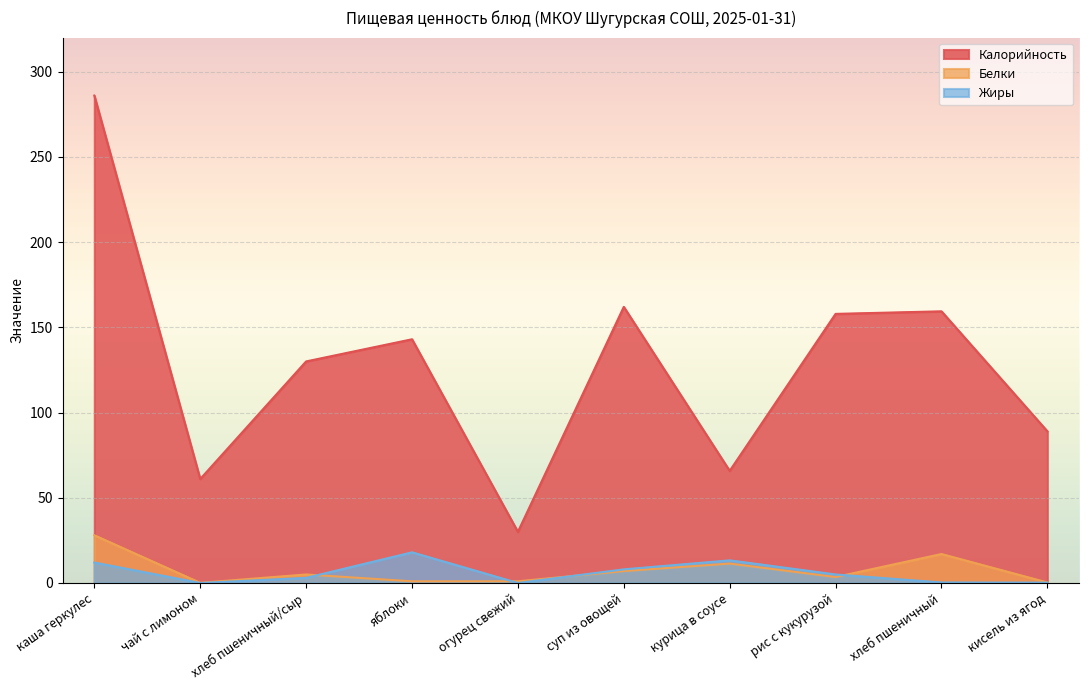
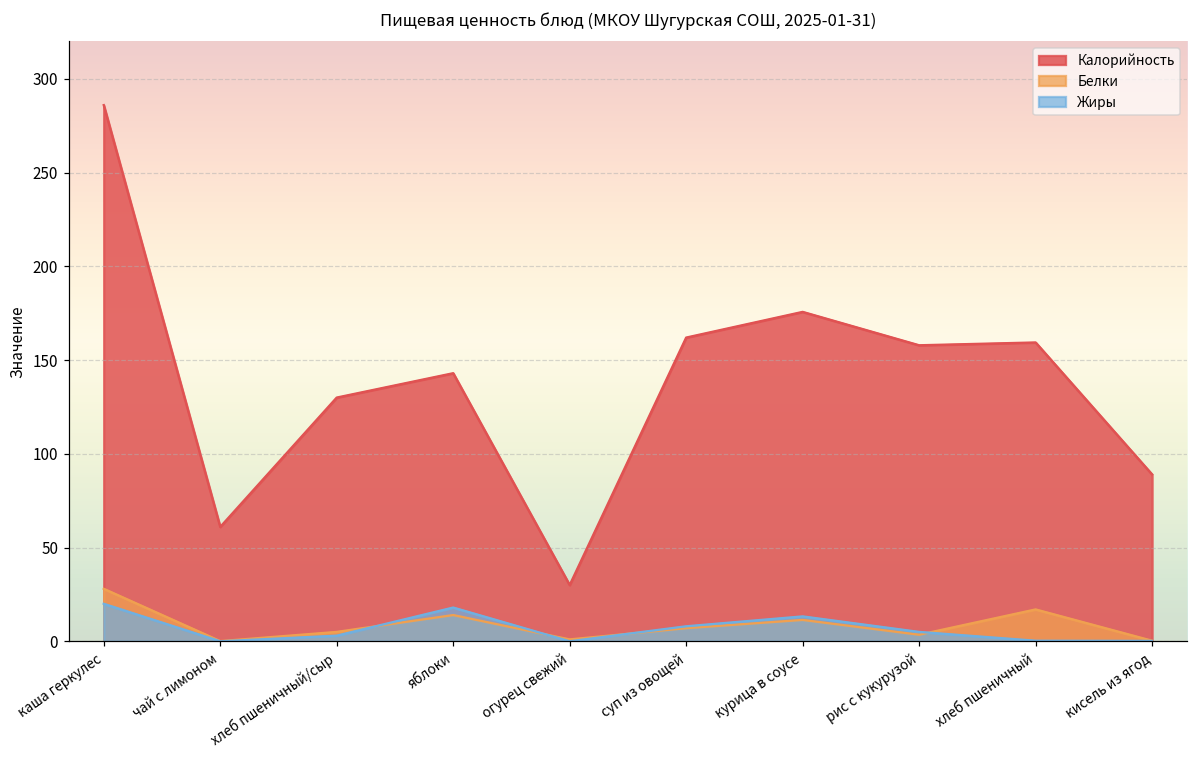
Жиры, каша геркулес: 12 -> 20
Белки, яблоки: 1 -> 14
Калорийность, курица в соусе: 66 -> 176
